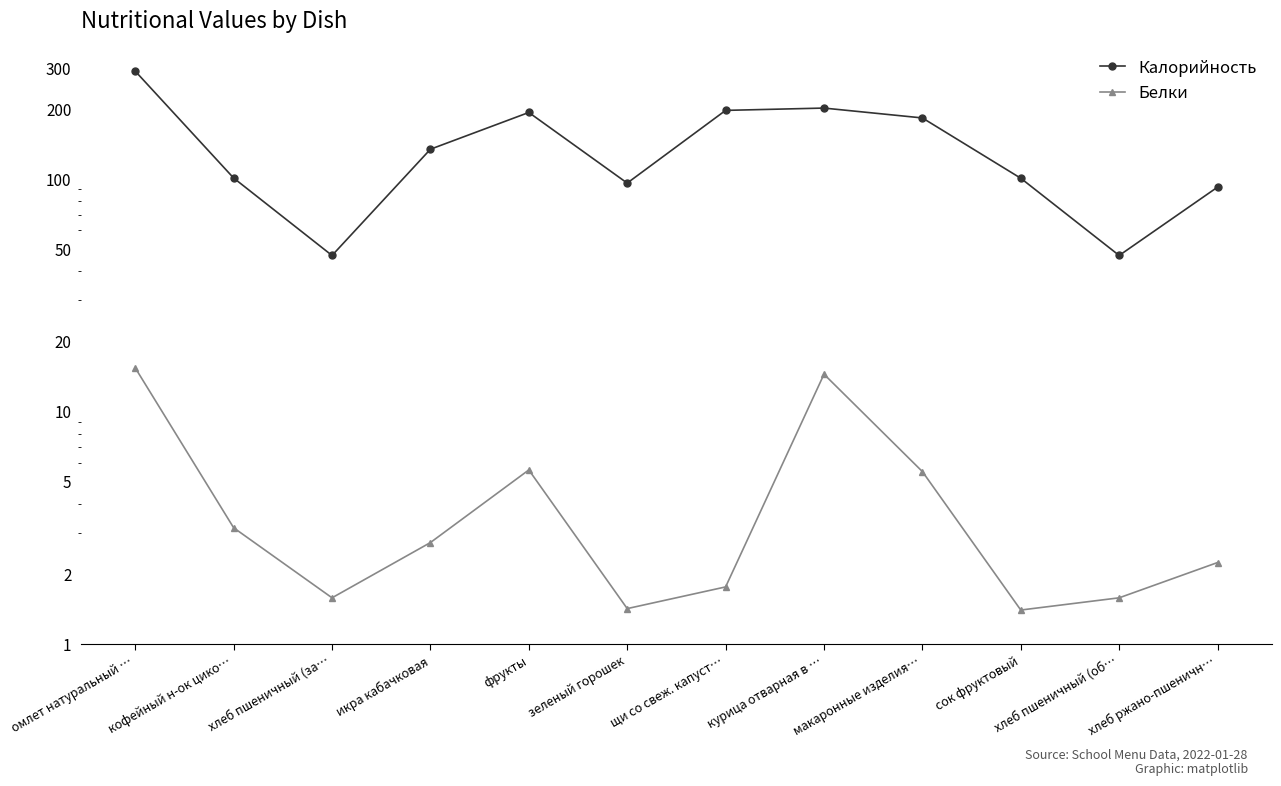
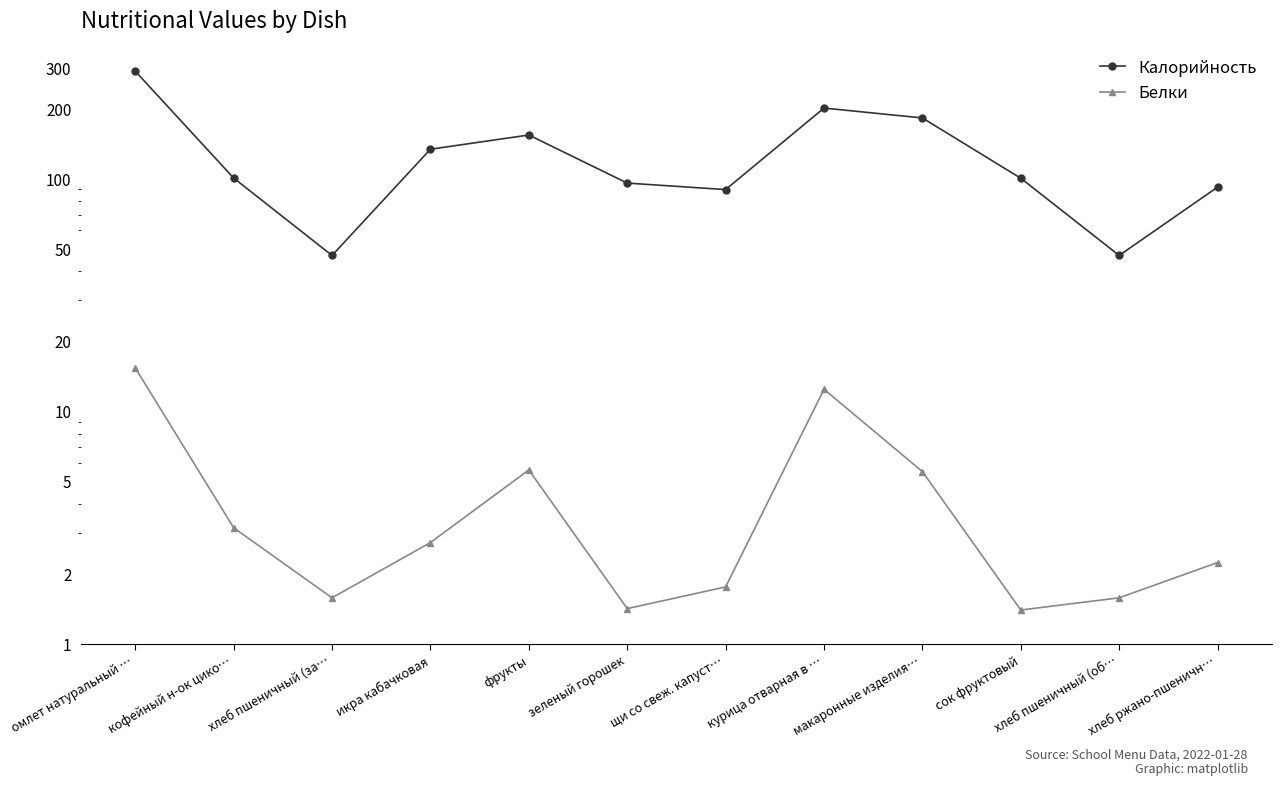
Калорийность, фрукты: 190 -> 150
Калорийность, щи со свеж. капуст…: 200 -> 90
Белки, курица отварная в …: 14 -> 12
